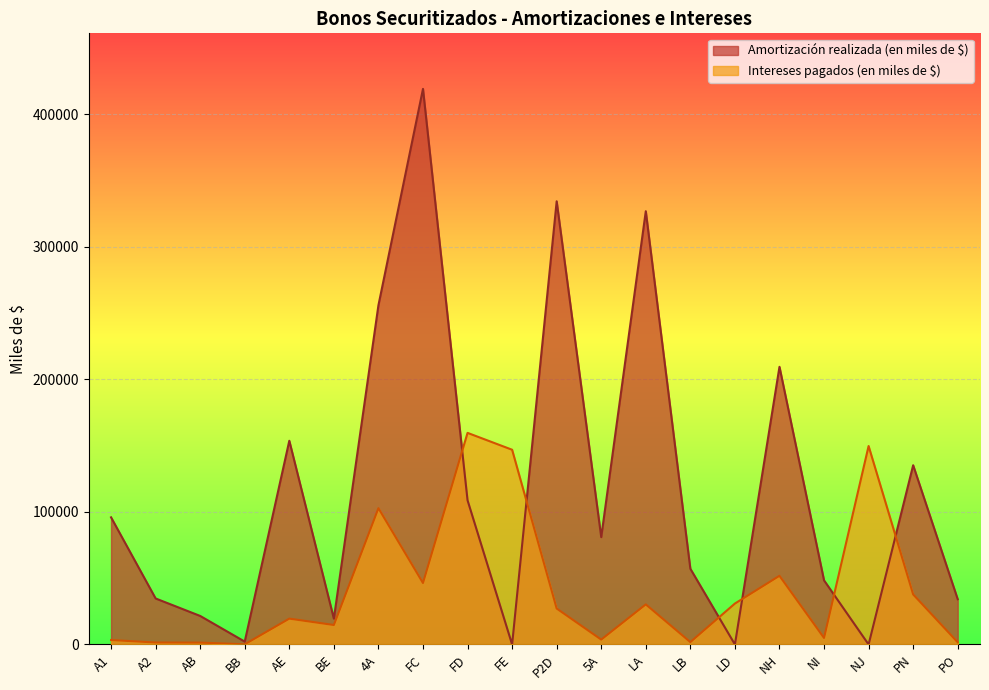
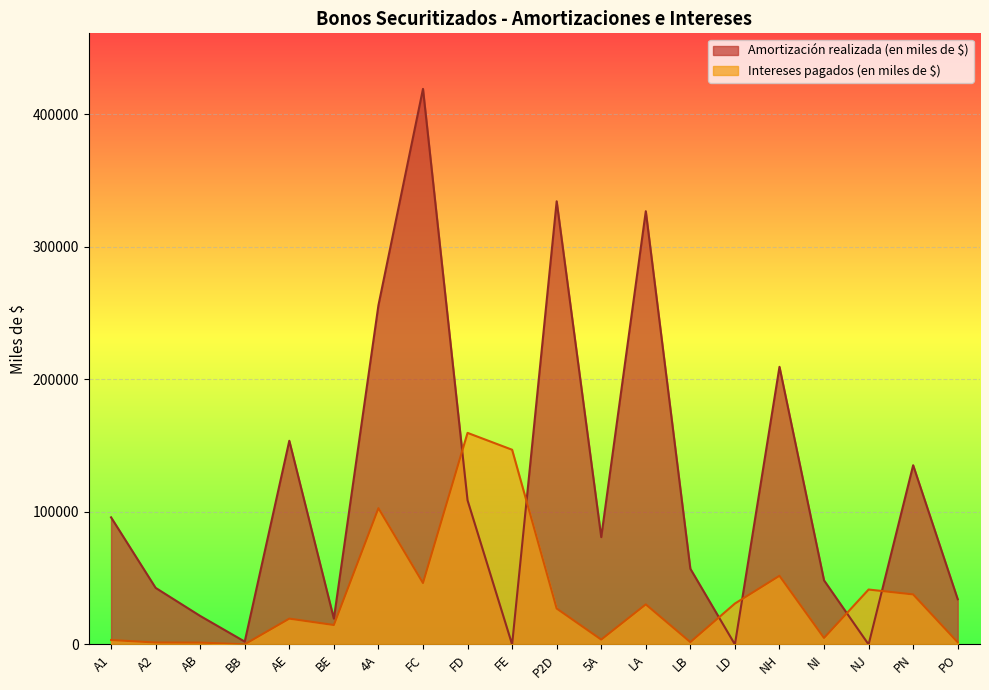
Amortización realizada (en miles de $), A2: 35000 -> 43000
Intereses pagados (en miles de $), NJ: 150000 -> 41000
